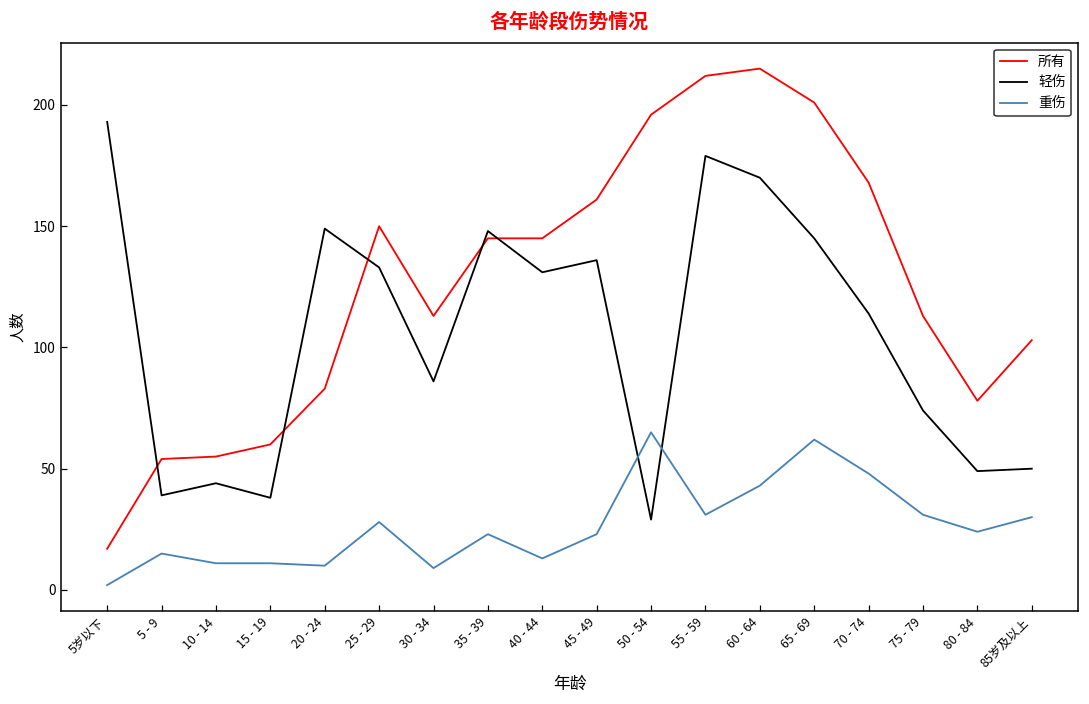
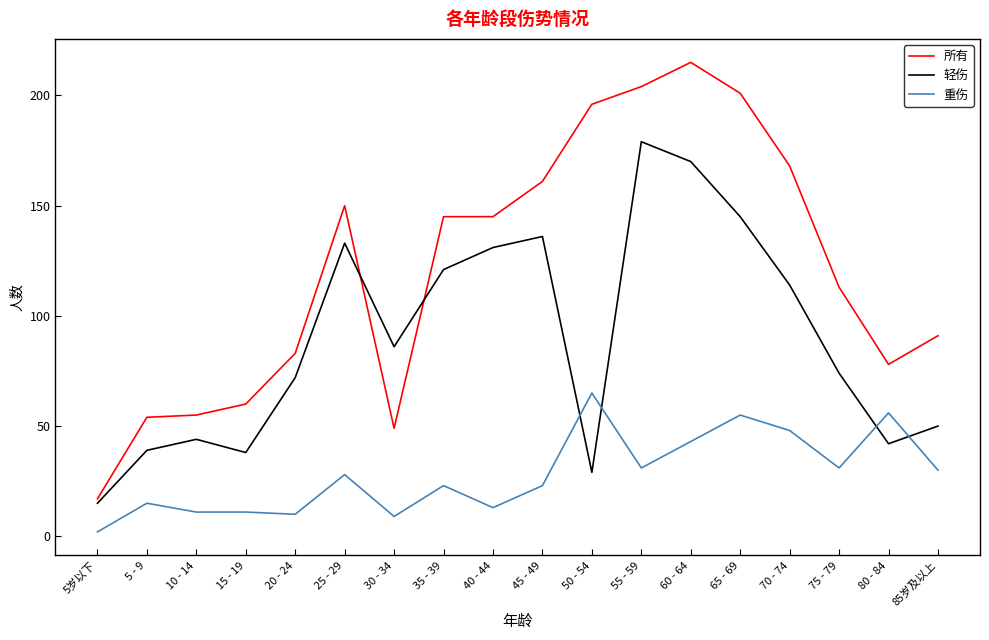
轻伤, 5岁以下: 193 -> 15
轻伤, 20 - 24: 149 -> 72
所有, 30 - 34: 113 -> 49
轻伤, 35 - 39: 148 -> 121
所有, 55 - 59: 212 -> 204
重伤, 65 - 69: 62 -> 55
轻伤, 80 - 84: 49 -> 42
重伤, 80 - 84: 24 -> 56
所有, 85岁及以上: 103 -> 91
